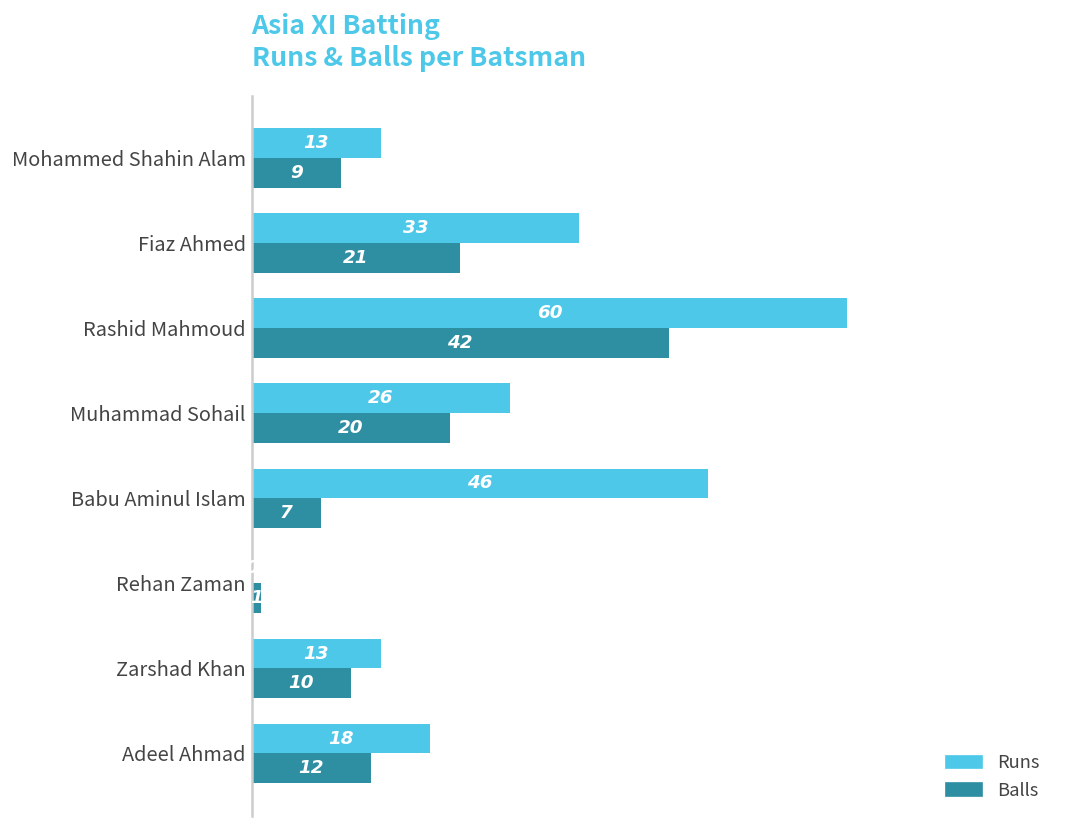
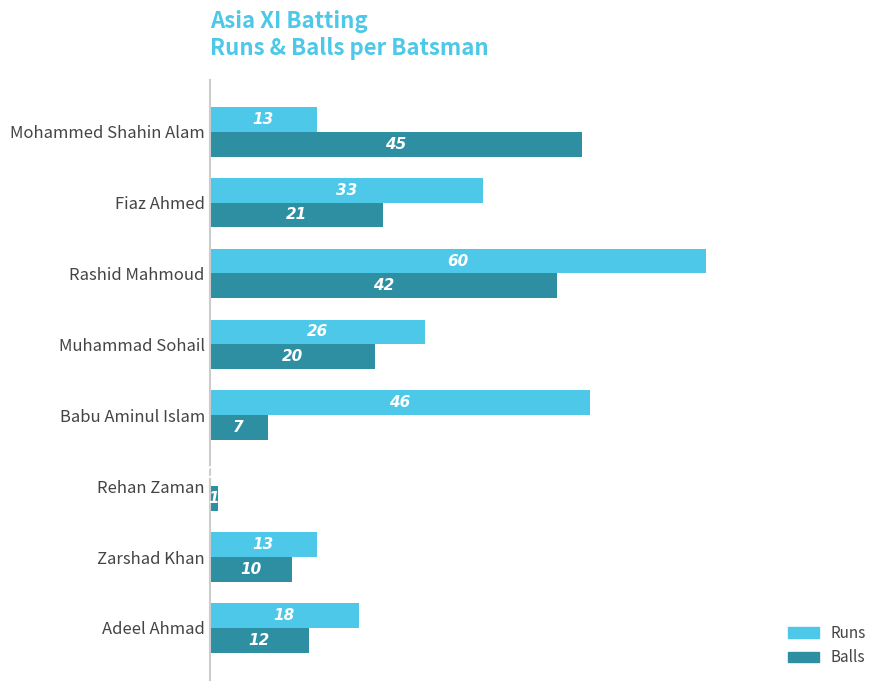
Balls, Mohammed Shahin Alam: 9 -> 45
